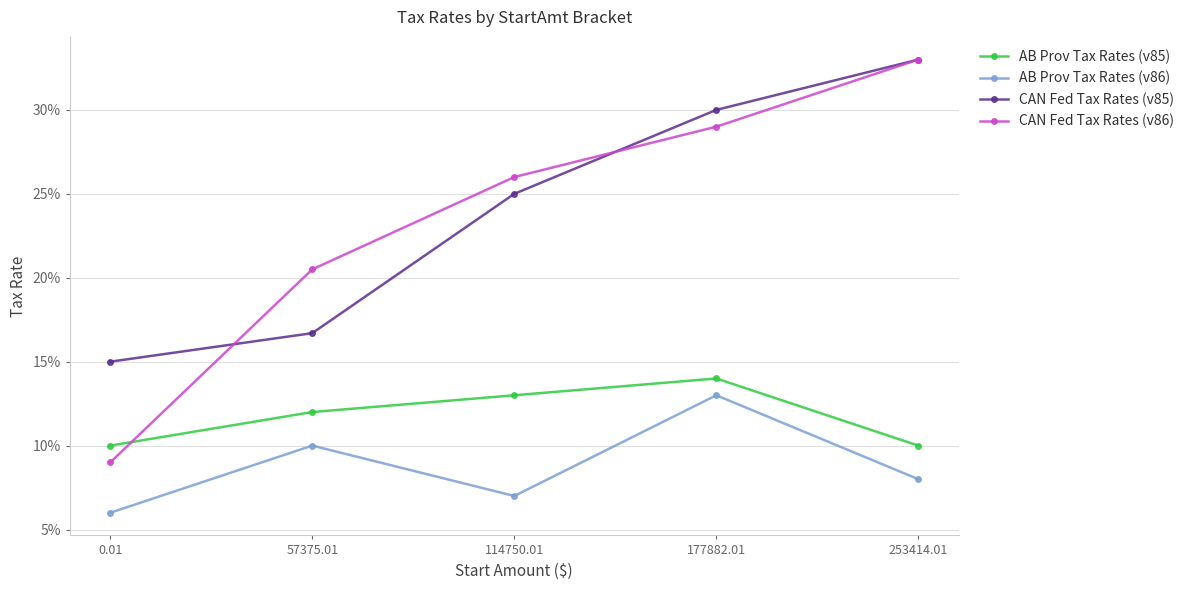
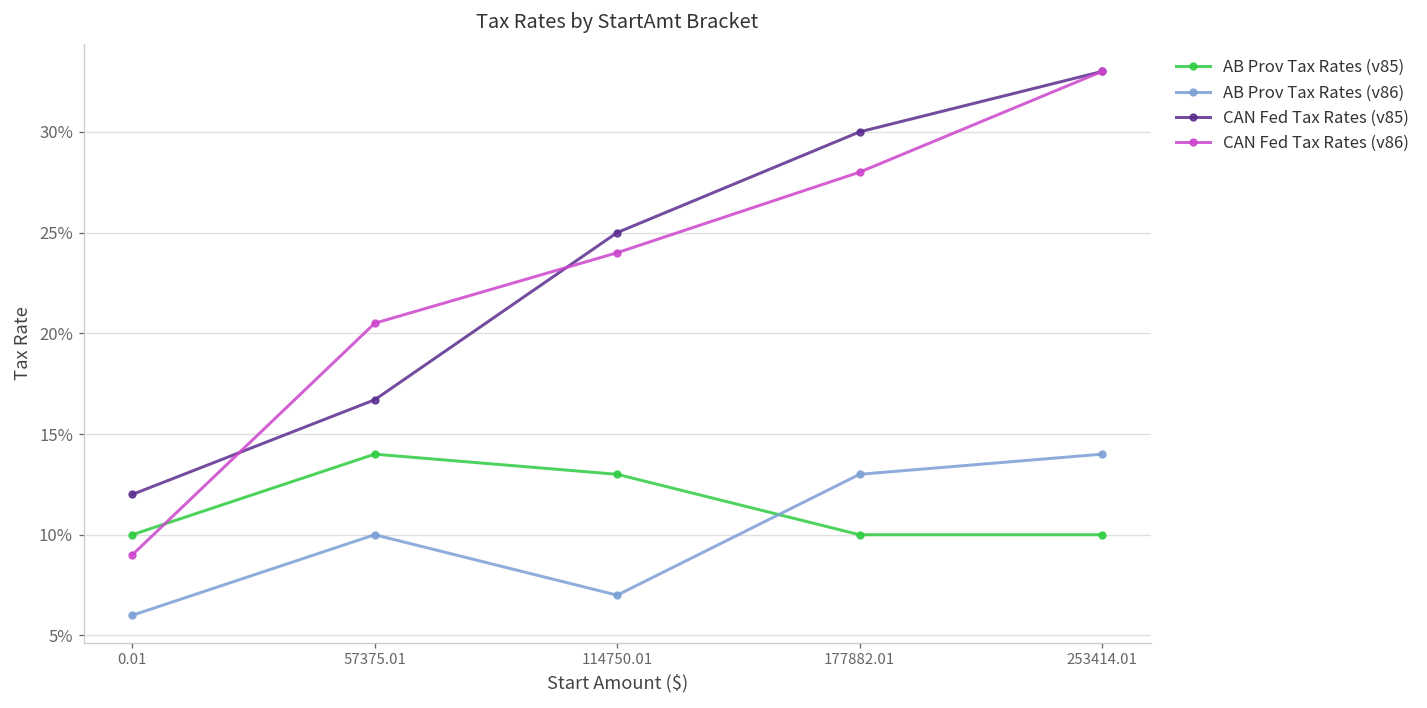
CAN Fed Tax Rates (v85), 0.01: 15.0% -> 12.0%
AB Prov Tax Rates (v85), 57375.01: 12.0% -> 14.0%
CAN Fed Tax Rates (v86), 114750.01: 26.0% -> 24.0%
AB Prov Tax Rates (v85), 177882.01: 14.0% -> 10.0%
CAN Fed Tax Rates (v86), 177882.01: 29.0% -> 28.0%
AB Prov Tax Rates (v86), 253414.01: 8.0% -> 14.0%
